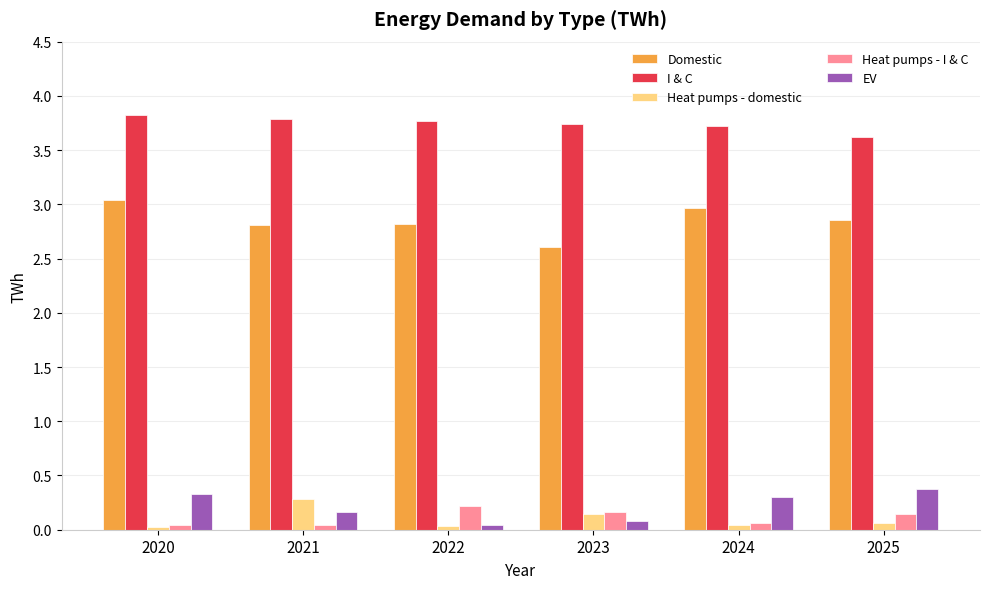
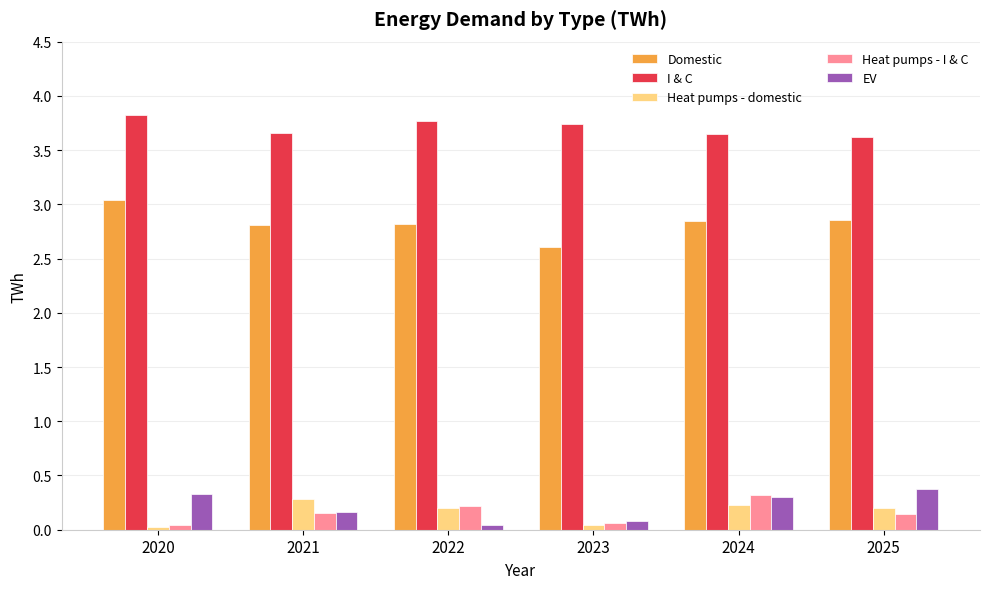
I & C, 2021: 3.79 -> 3.66
Heat pumps - I & C, 2021: 0.05 -> 0.15
Heat pumps - domestic, 2022: 0.03 -> 0.20
Heat pumps - domestic, 2023: 0.14 -> 0.04
Heat pumps - I & C, 2023: 0.16 -> 0.06
Domestic, 2024: 2.96 -> 2.84
I & C, 2024: 3.72 -> 3.65
Heat pumps - domestic, 2024: 0.04 -> 0.23
Heat pumps - I & C, 2024: 0.06 -> 0.32
Heat pumps - domestic, 2025: 0.06 -> 0.20
